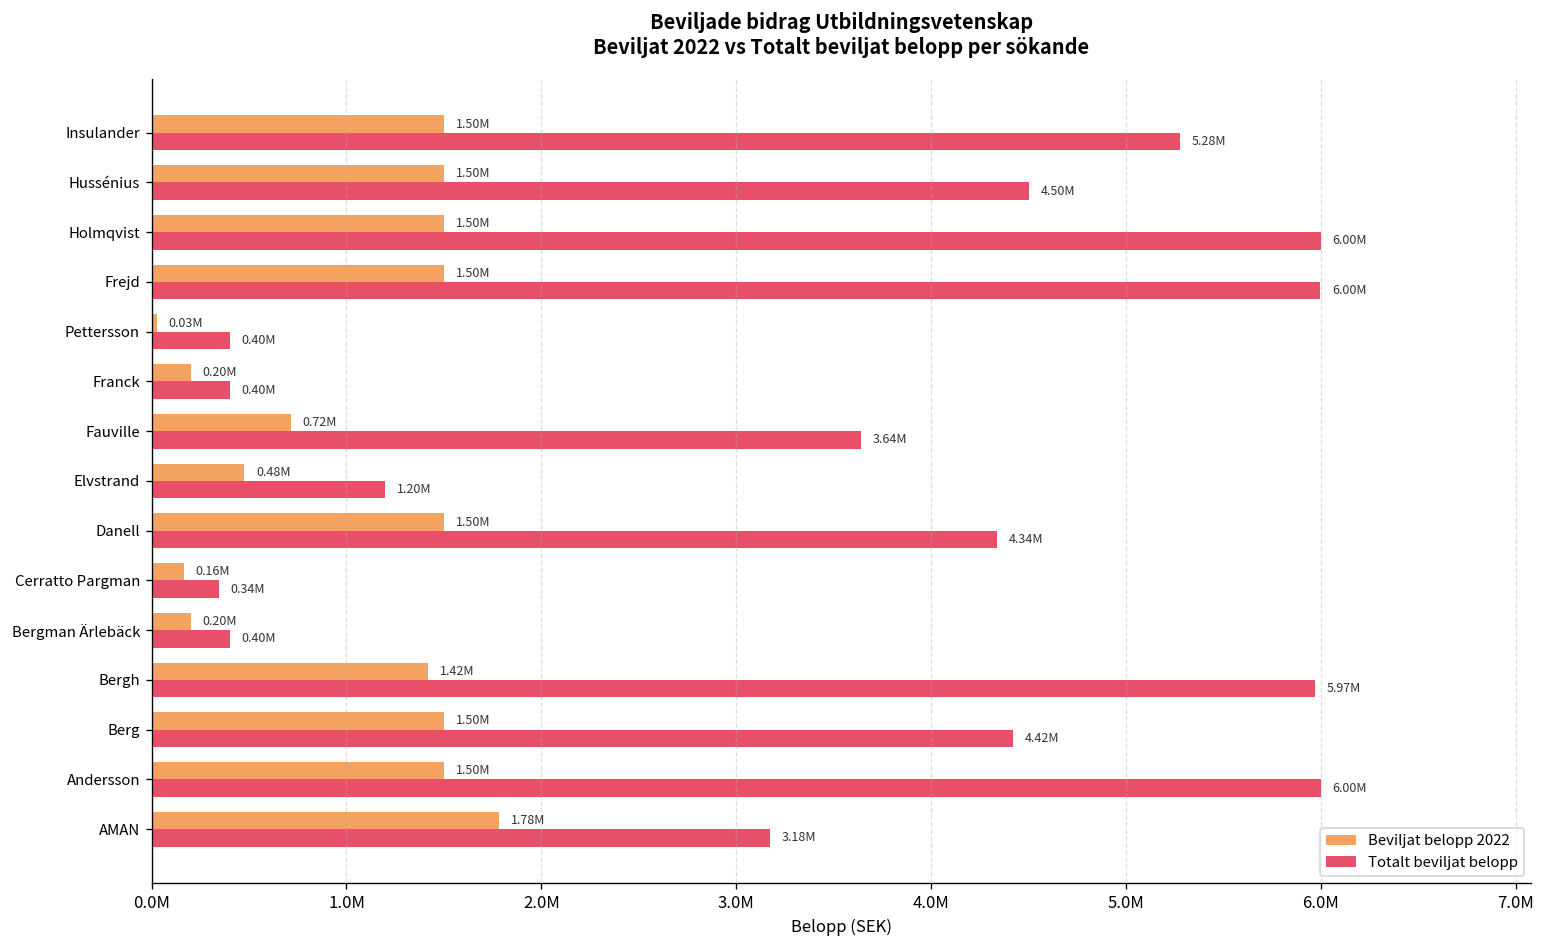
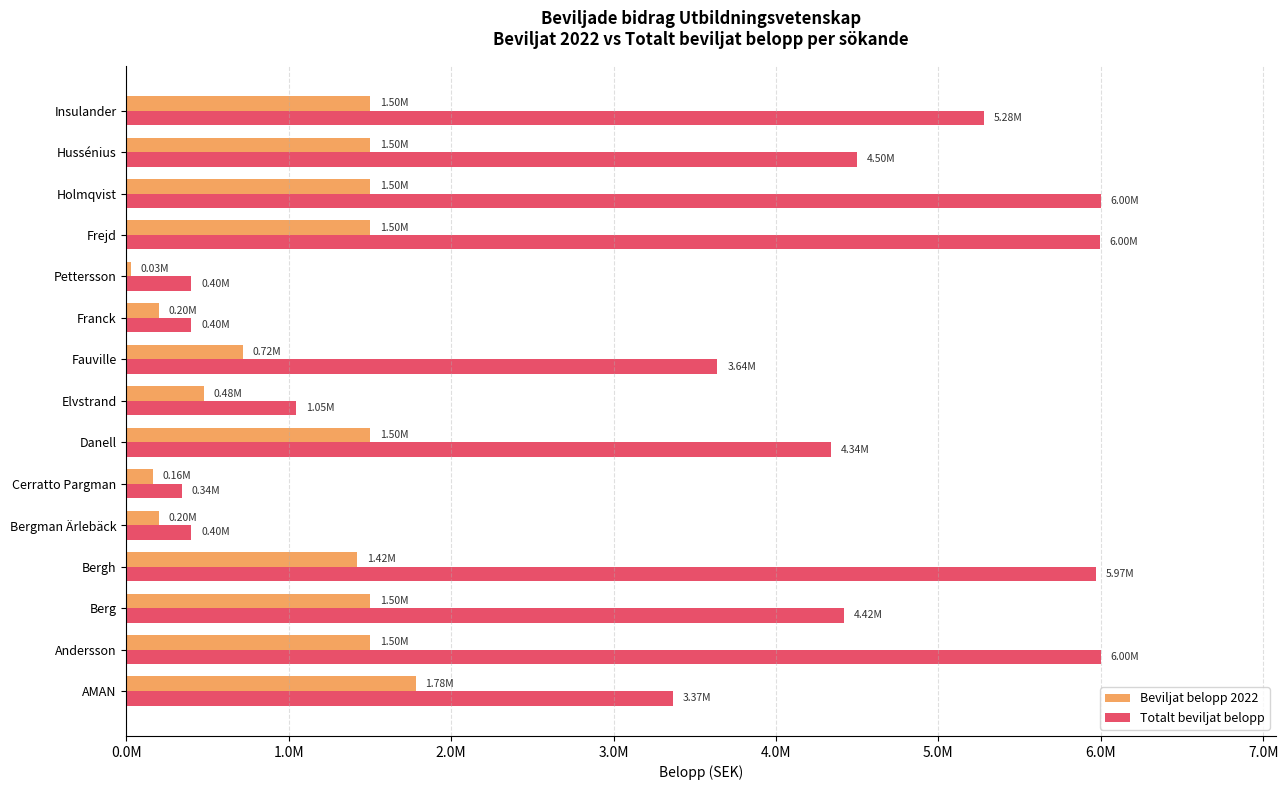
Totalt beviljat belopp, Elvstrand: 1.20M -> 1.05M
Totalt beviljat belopp, AMAN: 3.18M -> 3.37M
